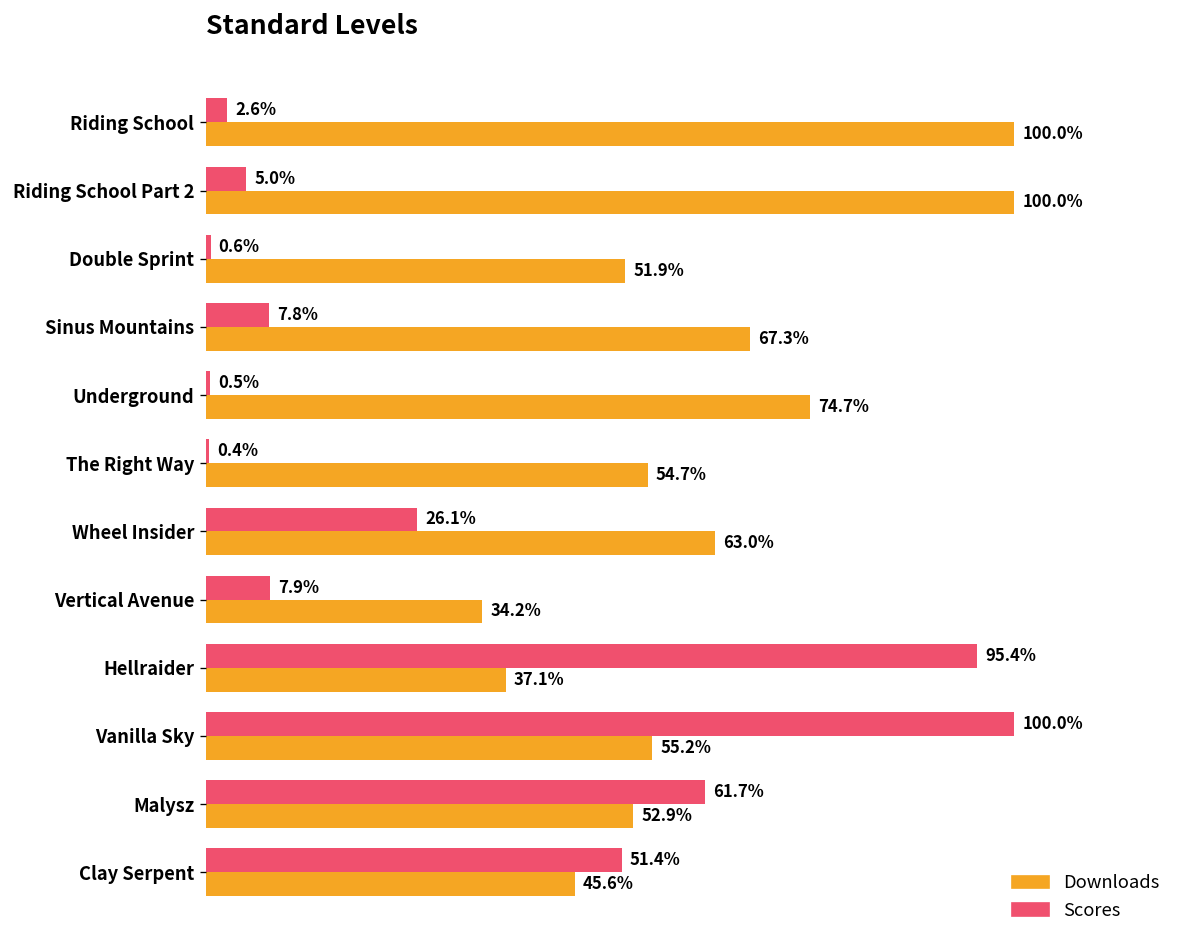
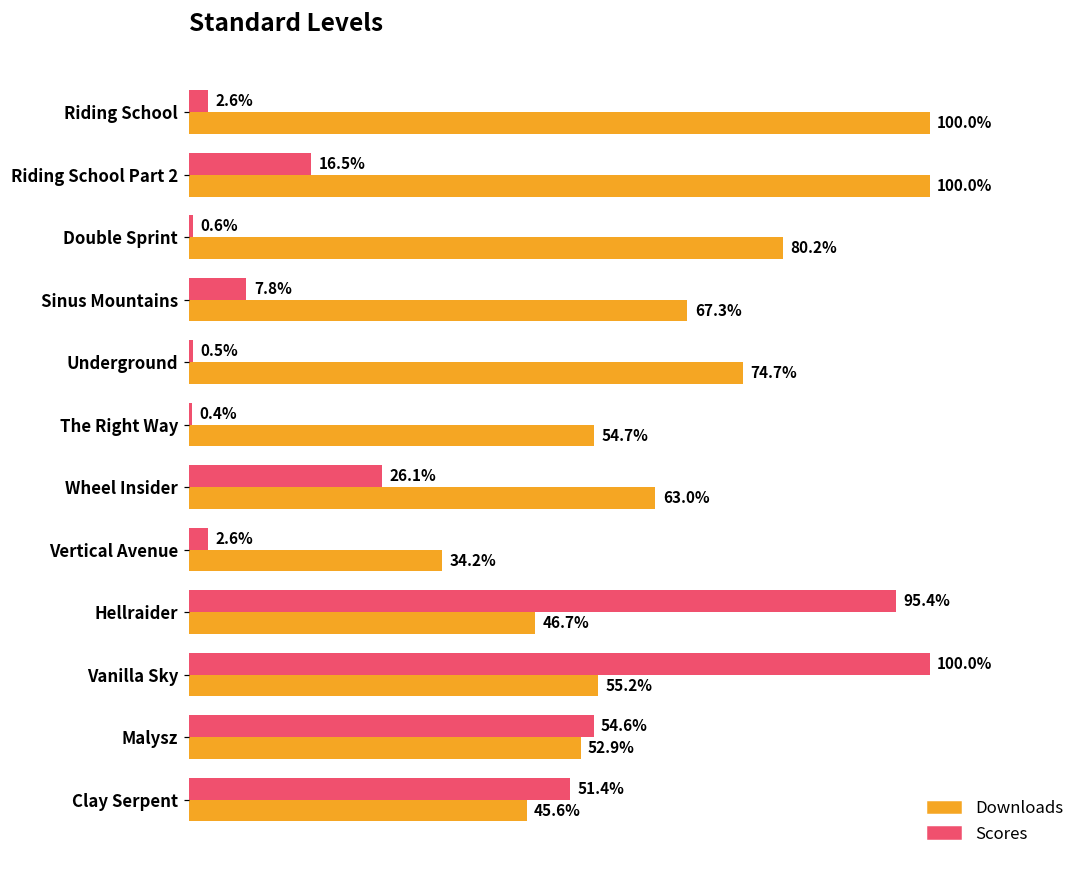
Scores, Riding School Part 2: 5.0% -> 16.5%
Downloads, Double Sprint: 51.9% -> 80.2%
Scores, Vertical Avenue: 7.9% -> 2.6%
Downloads, Hellraider: 37.1% -> 46.7%
Scores, Malysz: 61.7% -> 54.6%
